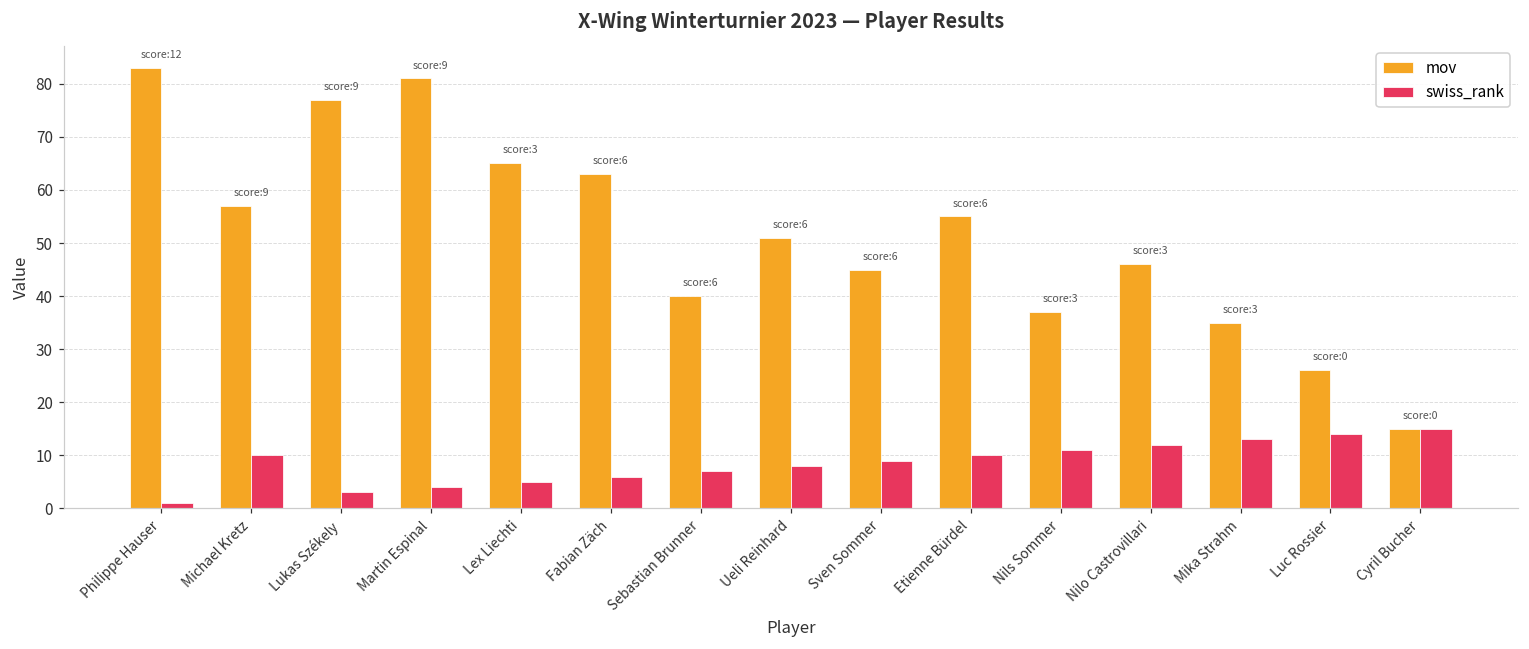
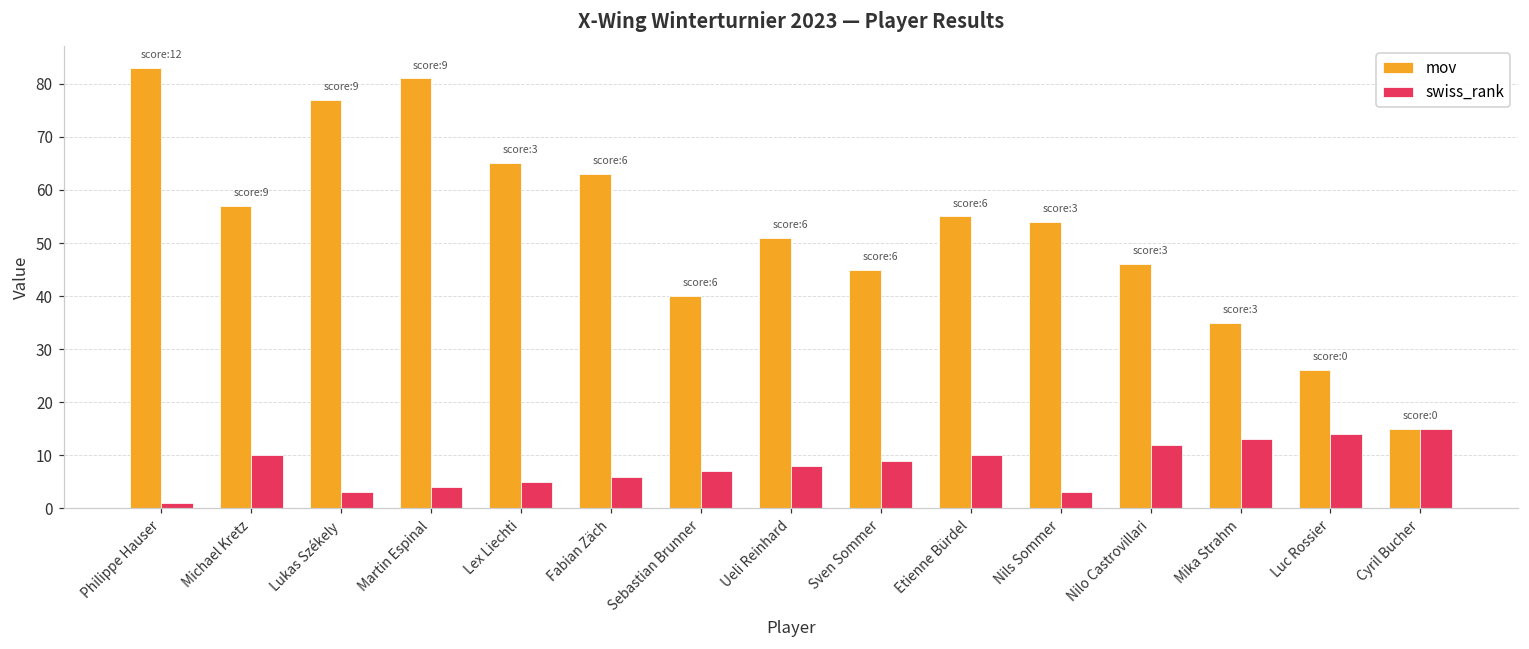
mov, Nils Sommer: 37 -> 54
swiss_rank, Nils Sommer: 11 -> 3
